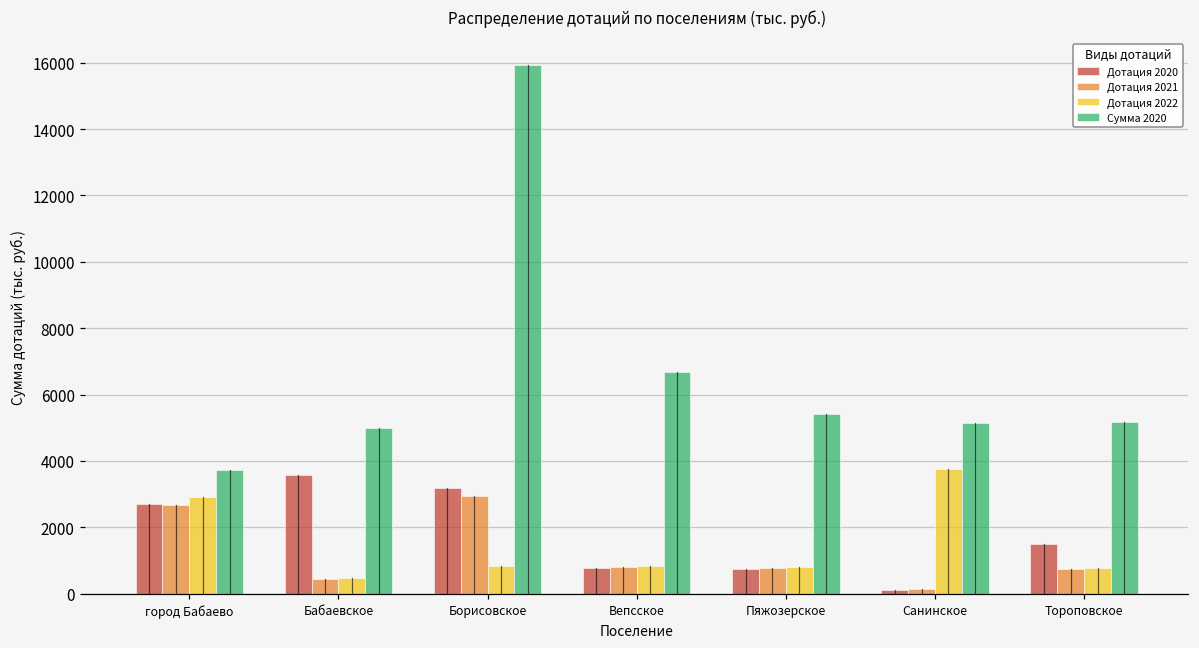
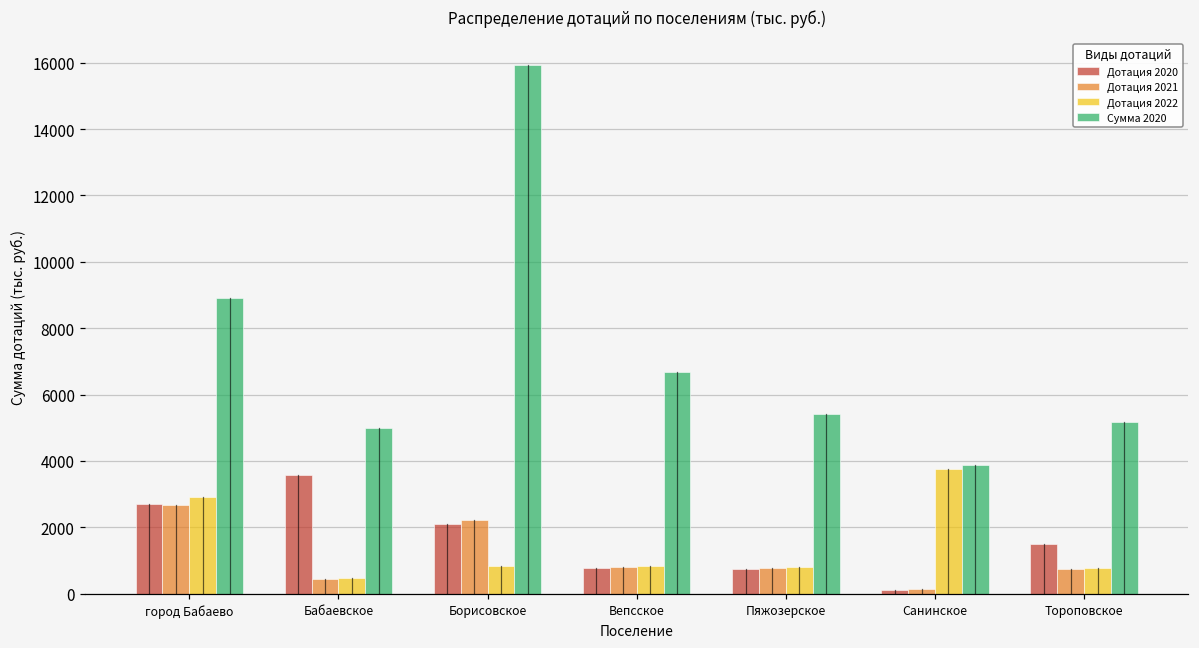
Сумма 2020, город Бабаево: 3700 -> 8900
Дотация 2020, Борисовское: 3200 -> 2100
Дотация 2021, Борисовское: 2900 -> 2200
Сумма 2020, Санинское: 5100 -> 3900
